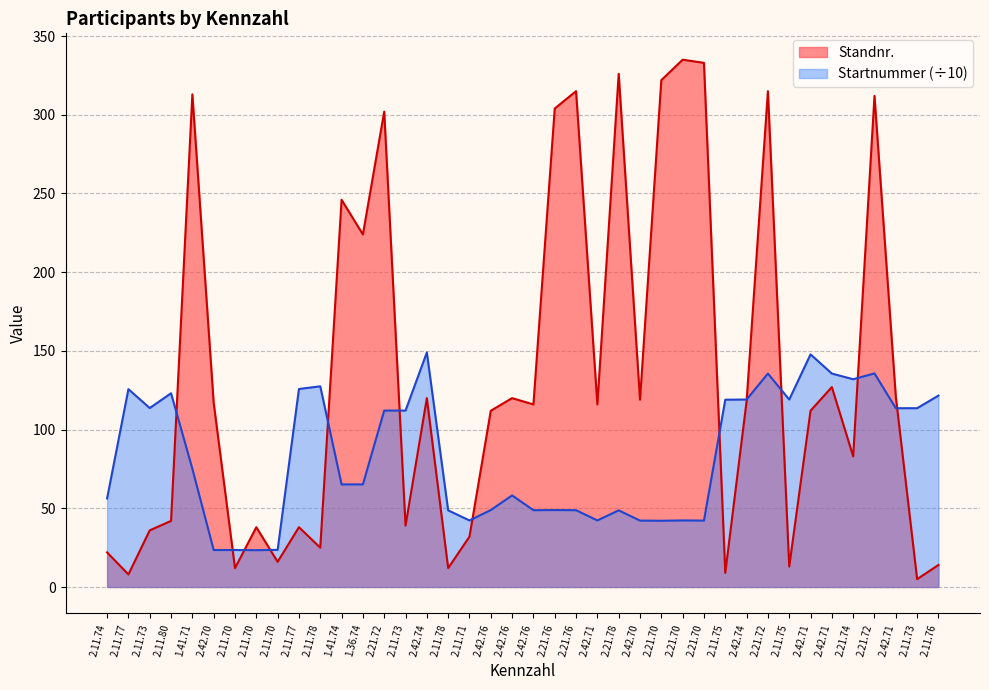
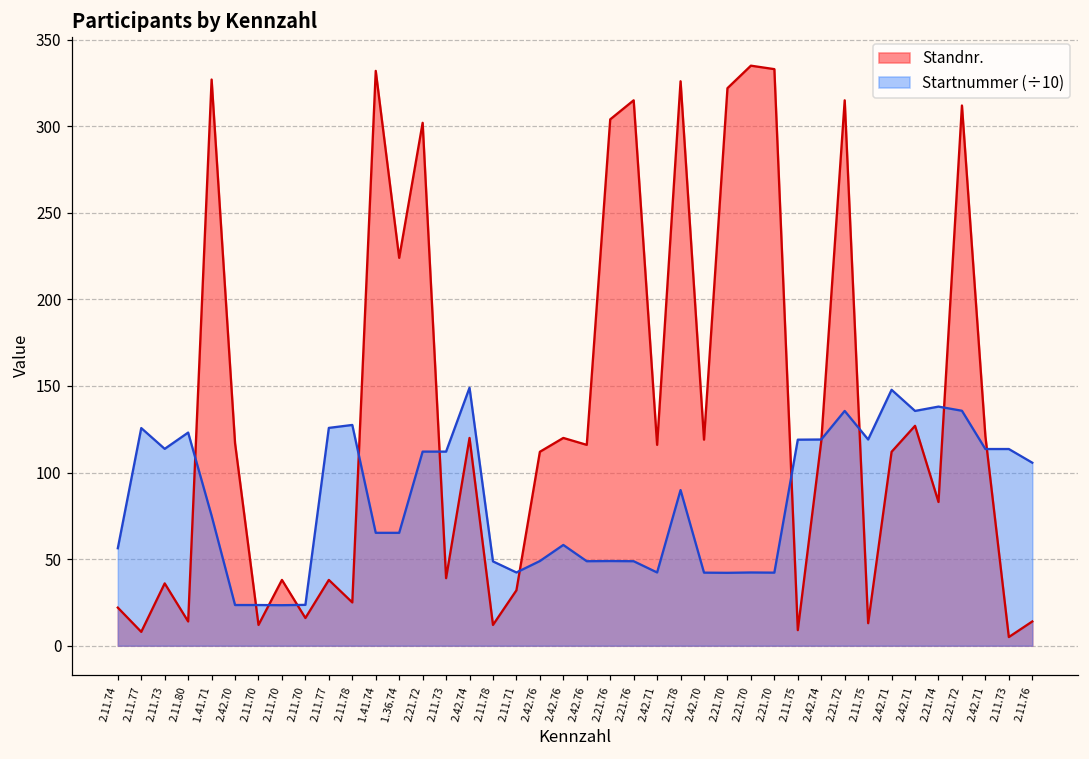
Standnr., 2.11.80: 42 -> 14
Standnr., 1.41.71: 313 -> 327
Standnr., 1.41.74: 246 -> 332
Startnummer (÷10), 2.21.78: 49 -> 90
Startnummer (÷10), 2.21.74: 132 -> 138
Startnummer (÷10), 2.11.76: 122 -> 106
